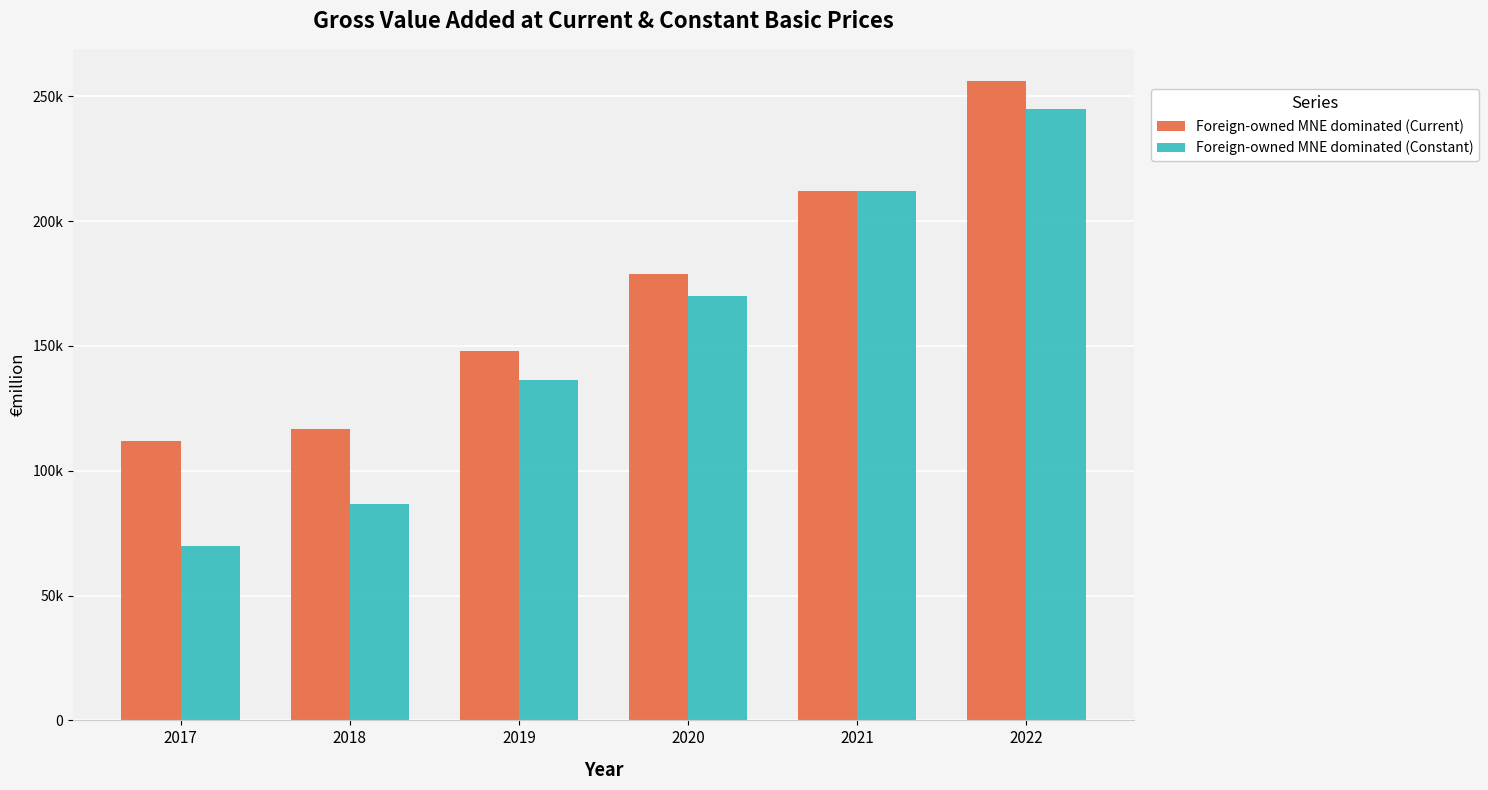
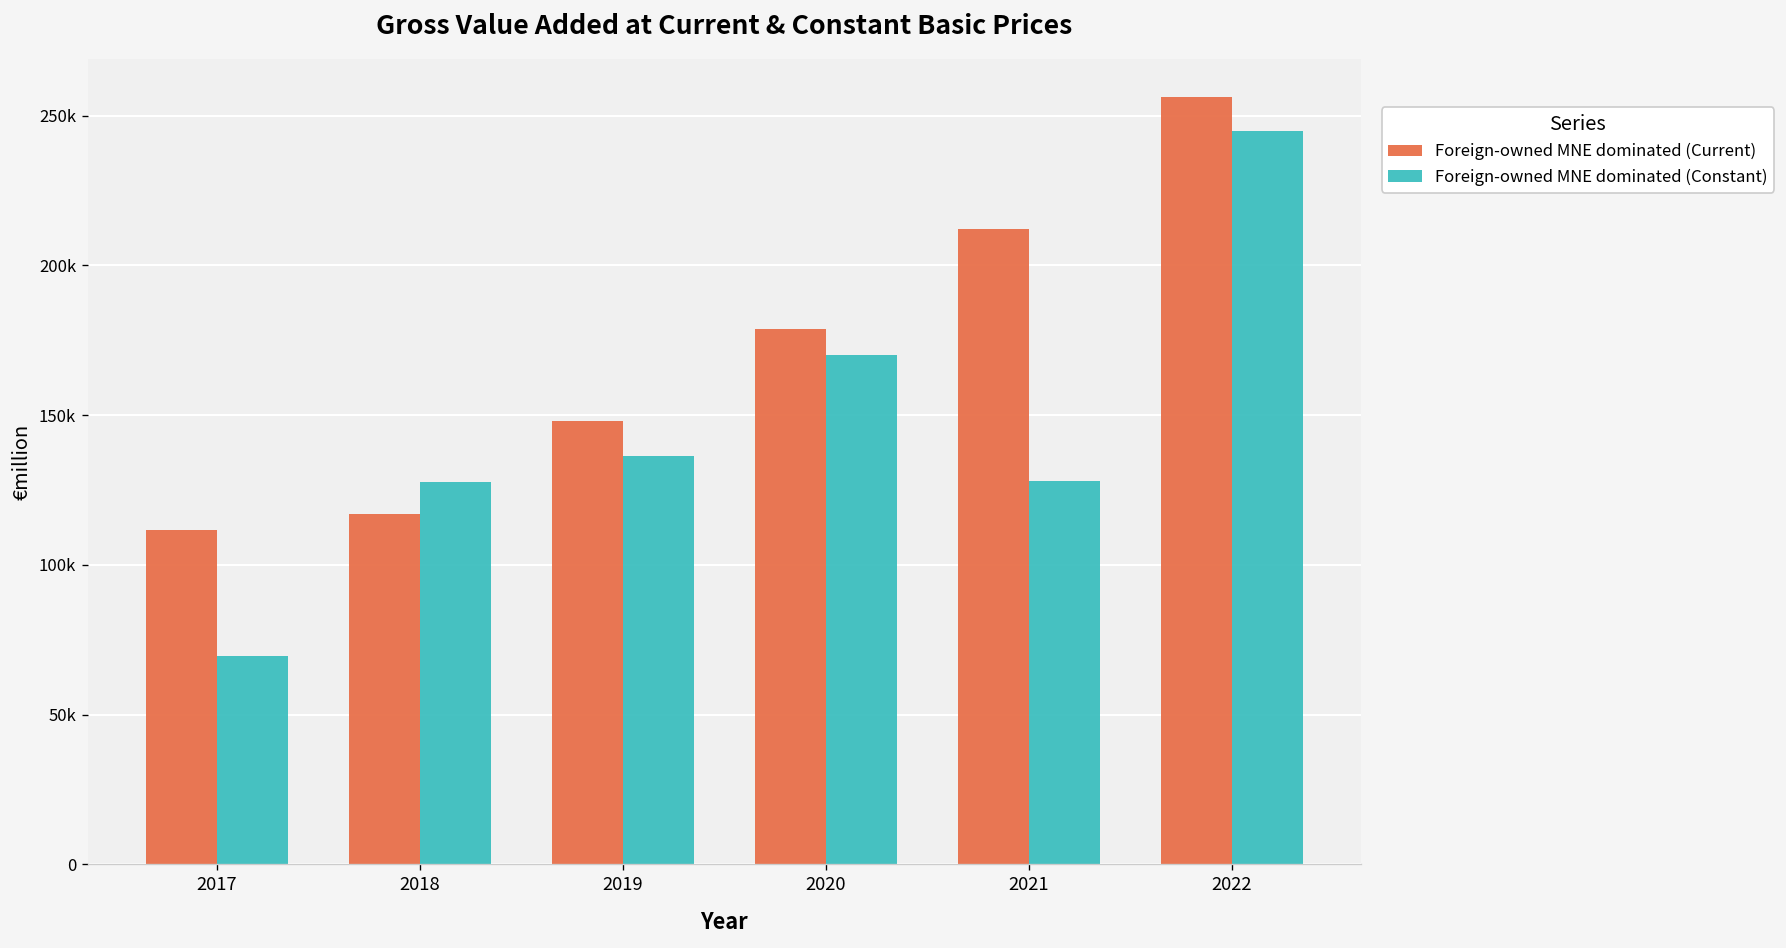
Foreign-owned MNE dominated (Constant), 2018: 87000 -> 128000
Foreign-owned MNE dominated (Constant), 2021: 212000 -> 128000
